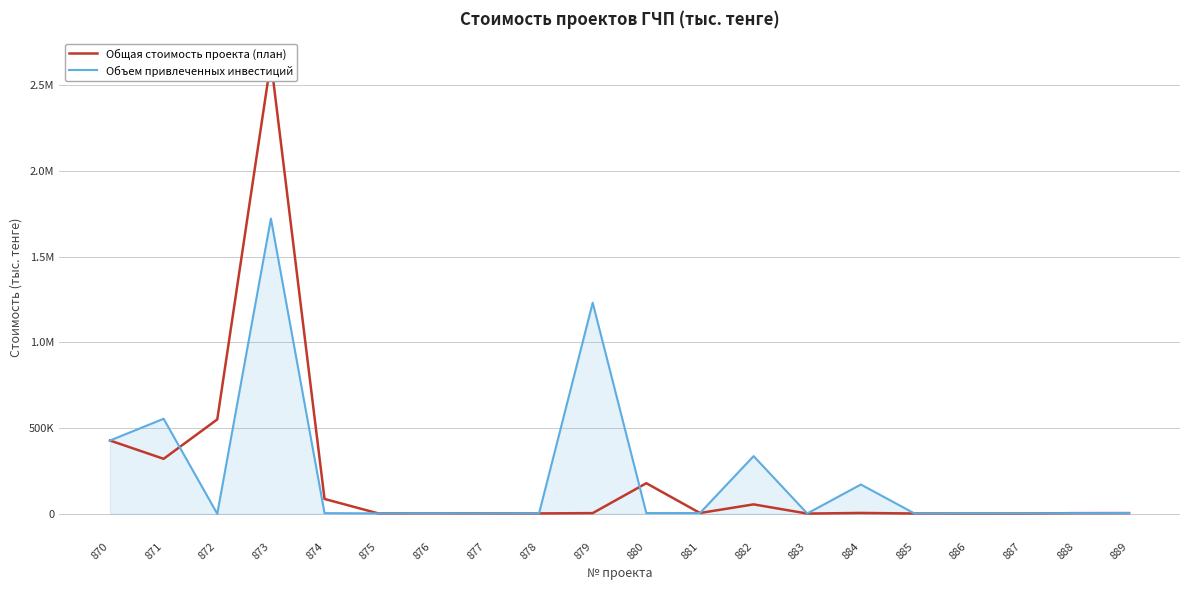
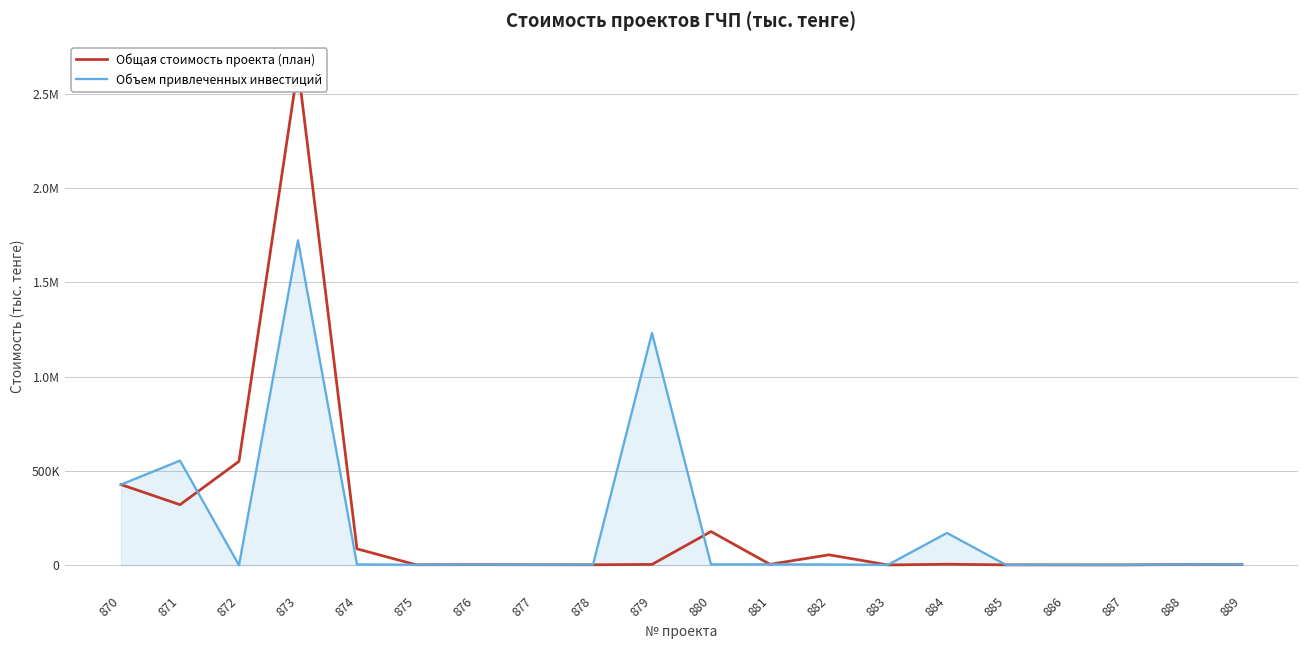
Объем привлеченных инвестиций, 882: 340000 -> 0
